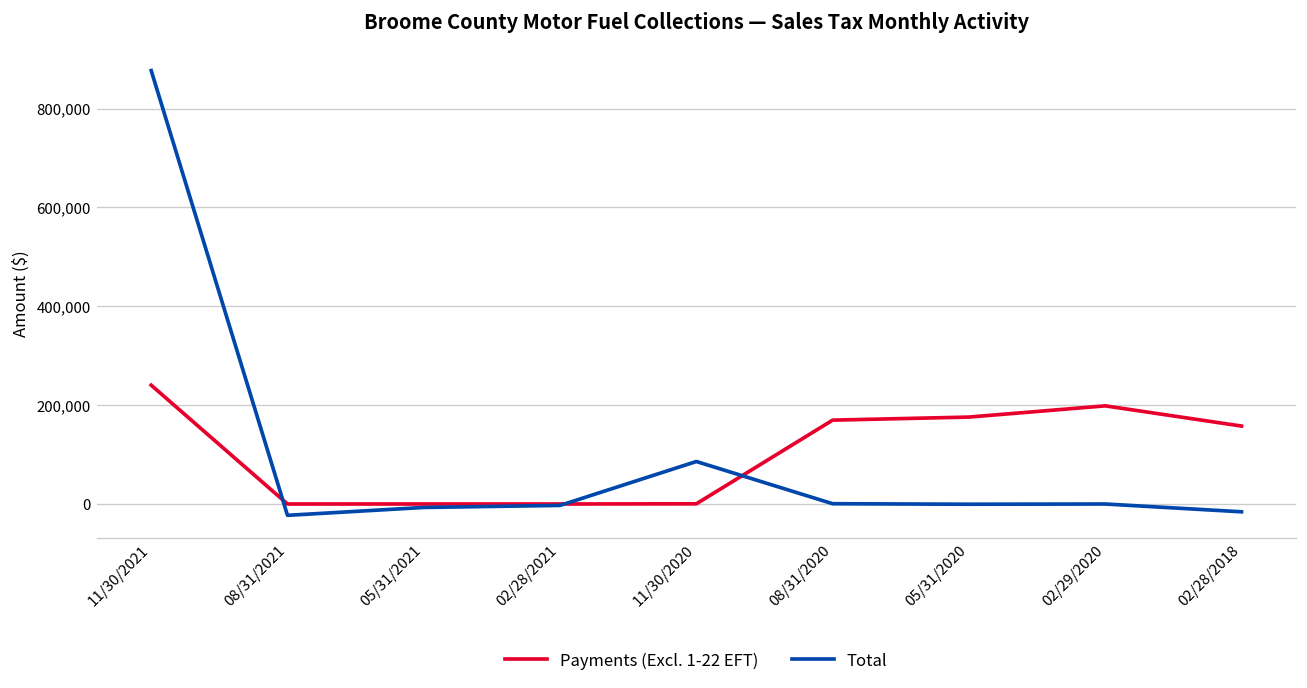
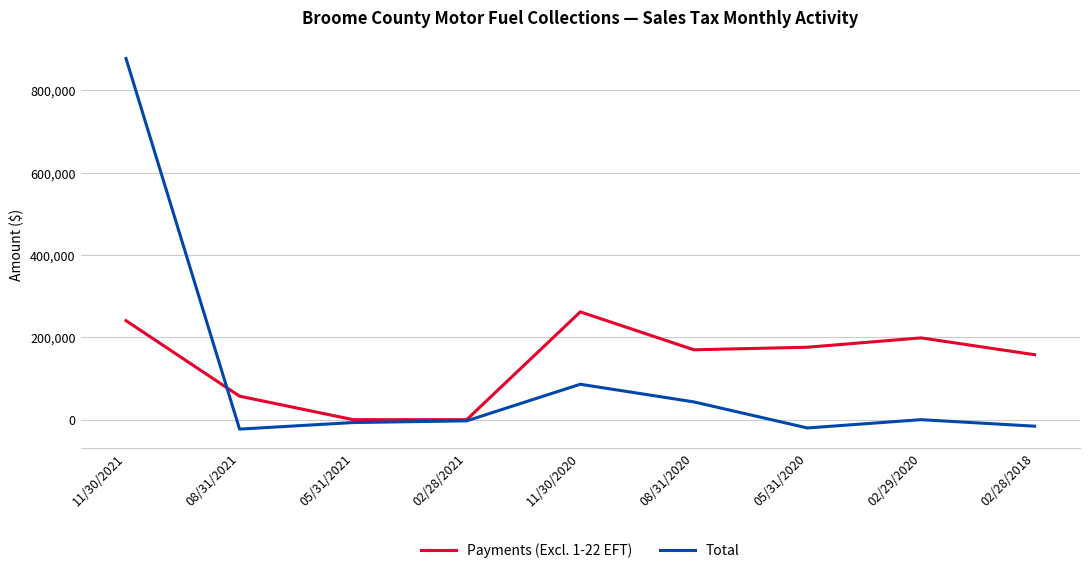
Payments (Excl. 1-22 EFT), 08/31/2021: 0 -> 60,000
Payments (Excl. 1-22 EFT), 11/30/2020: 0 -> 260,000
Total, 08/31/2020: 0 -> 40,000
Total, 05/31/2020: 0 -> -20,000
